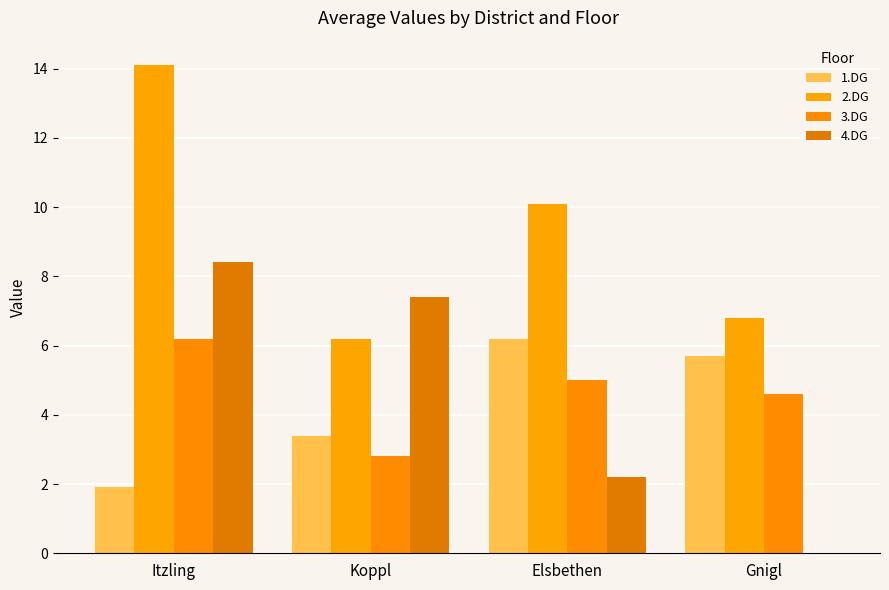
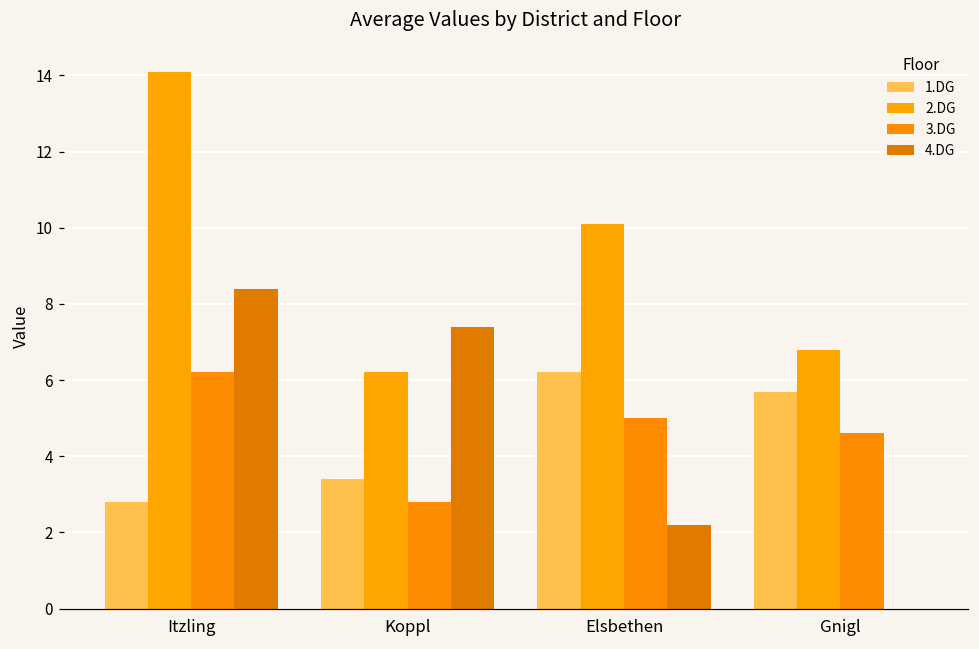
1.DG, Itzling: 1.9 -> 2.8
